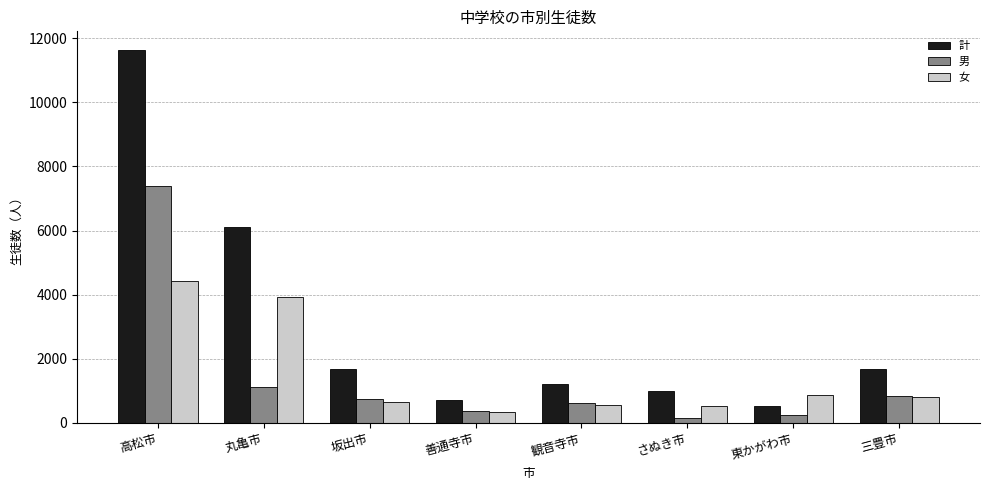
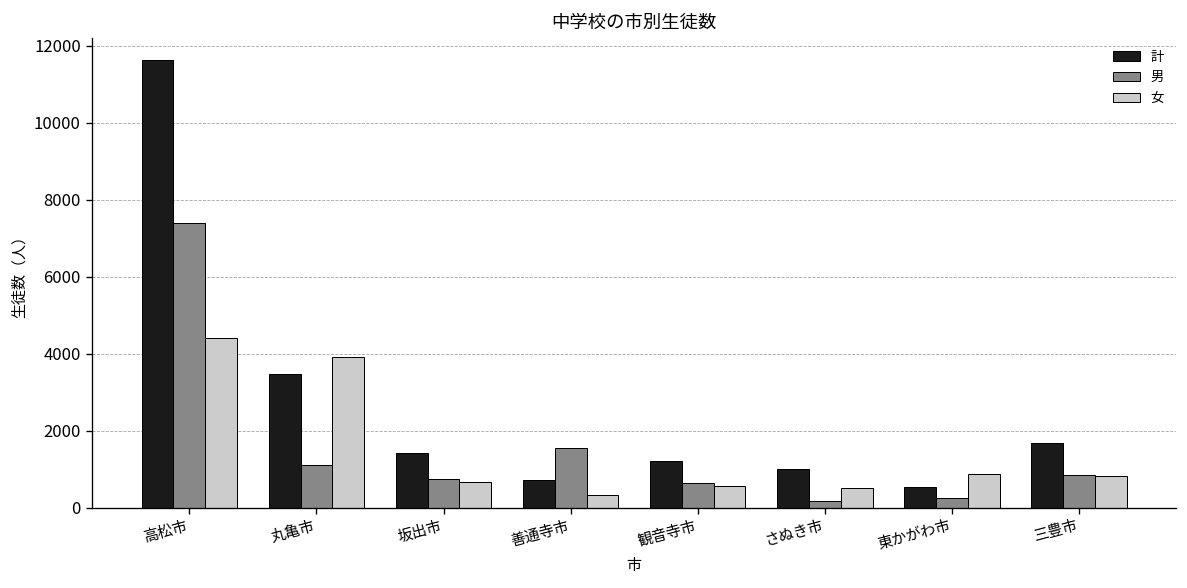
計, 丸亀市: 6100 -> 3500
計, 坂出市: 1700 -> 1400
男, 善通寺市: 400 -> 1500
